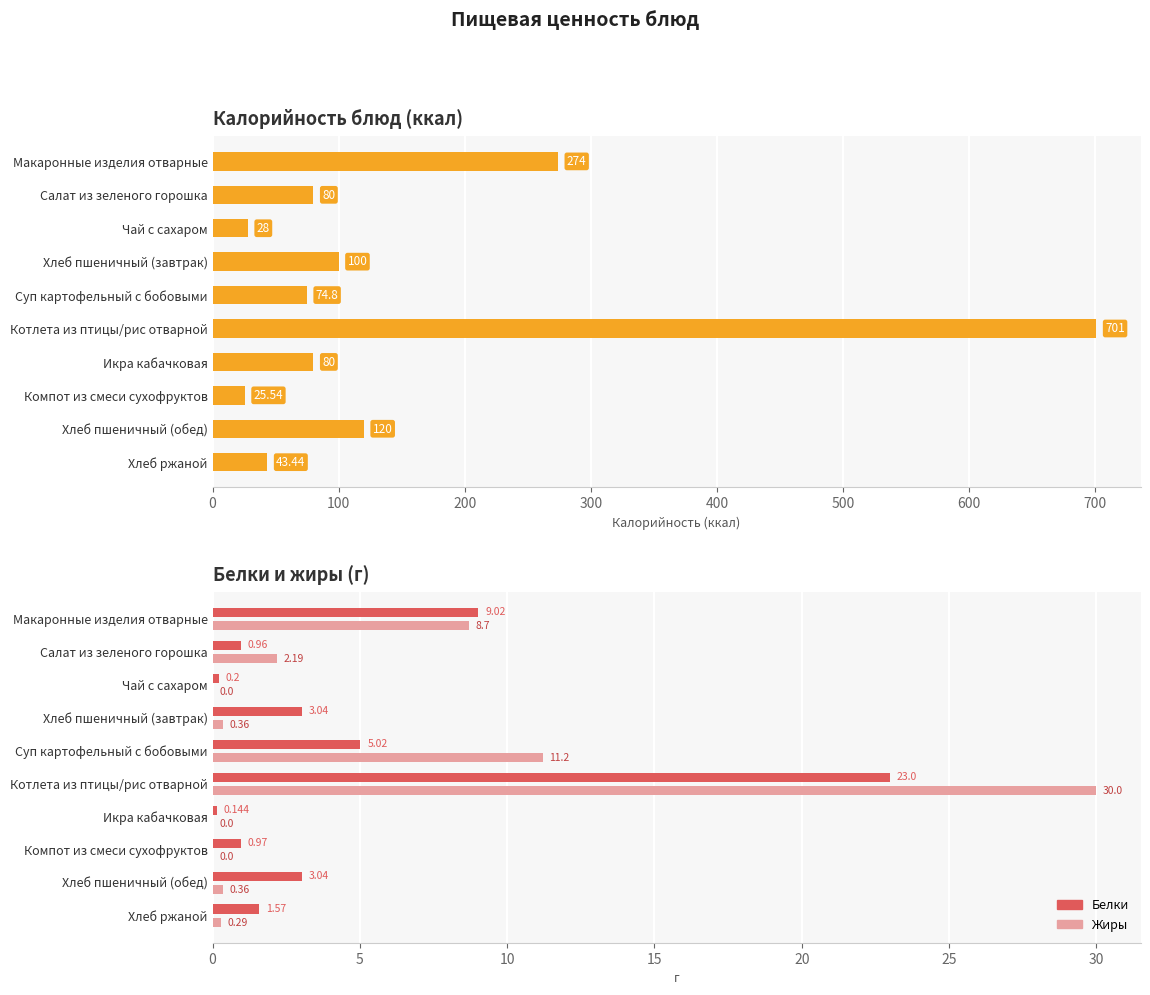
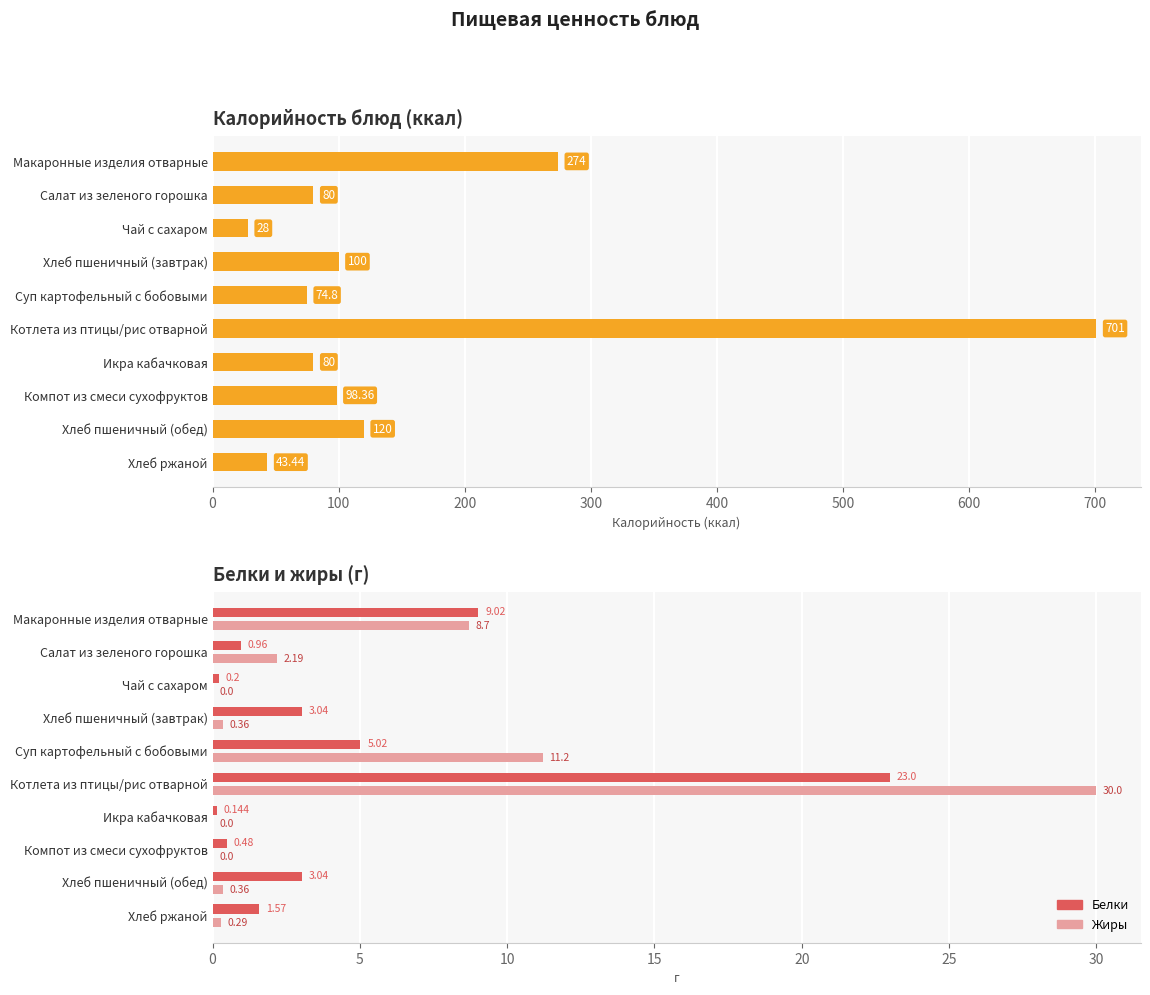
Калорийность блюд (ккал), Компот из смеси сухофруктов: 25.54 -> 98.36
Белки и жиры (г), Белки, Компот из смеси сухофруктов: 0.97 -> 0.48
